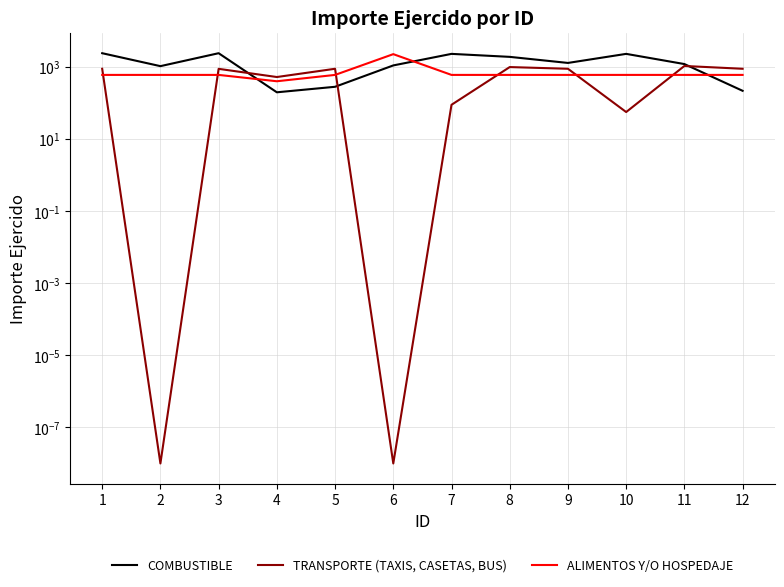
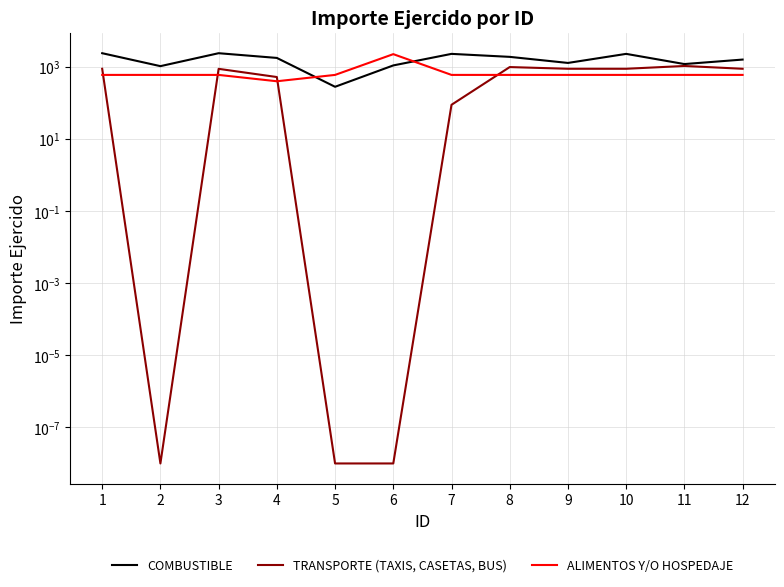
COMBUSTIBLE, 4: 200 -> 2000
TRANSPORTE (TAXIS, CASETAS, BUS), 5: 900 -> 0.000000010
TRANSPORTE (TAXIS, CASETAS, BUS), 10: 60 -> 900
COMBUSTIBLE, 12: 200 -> 2000
